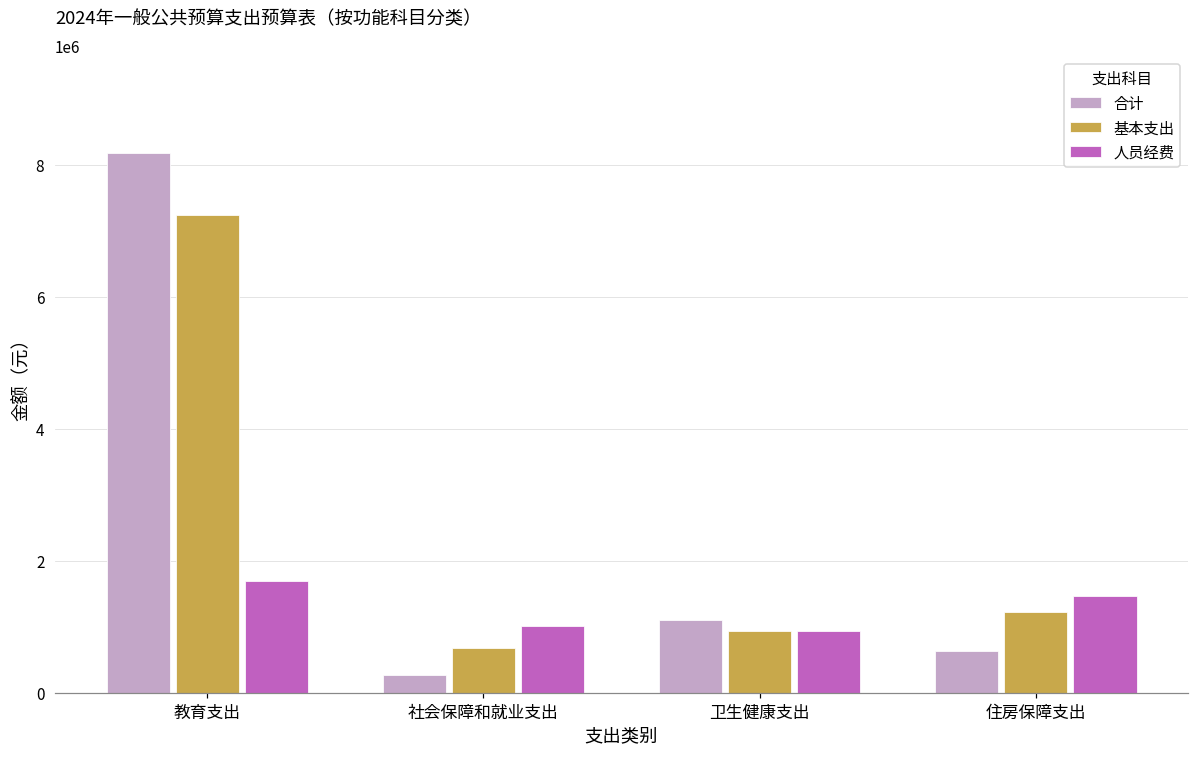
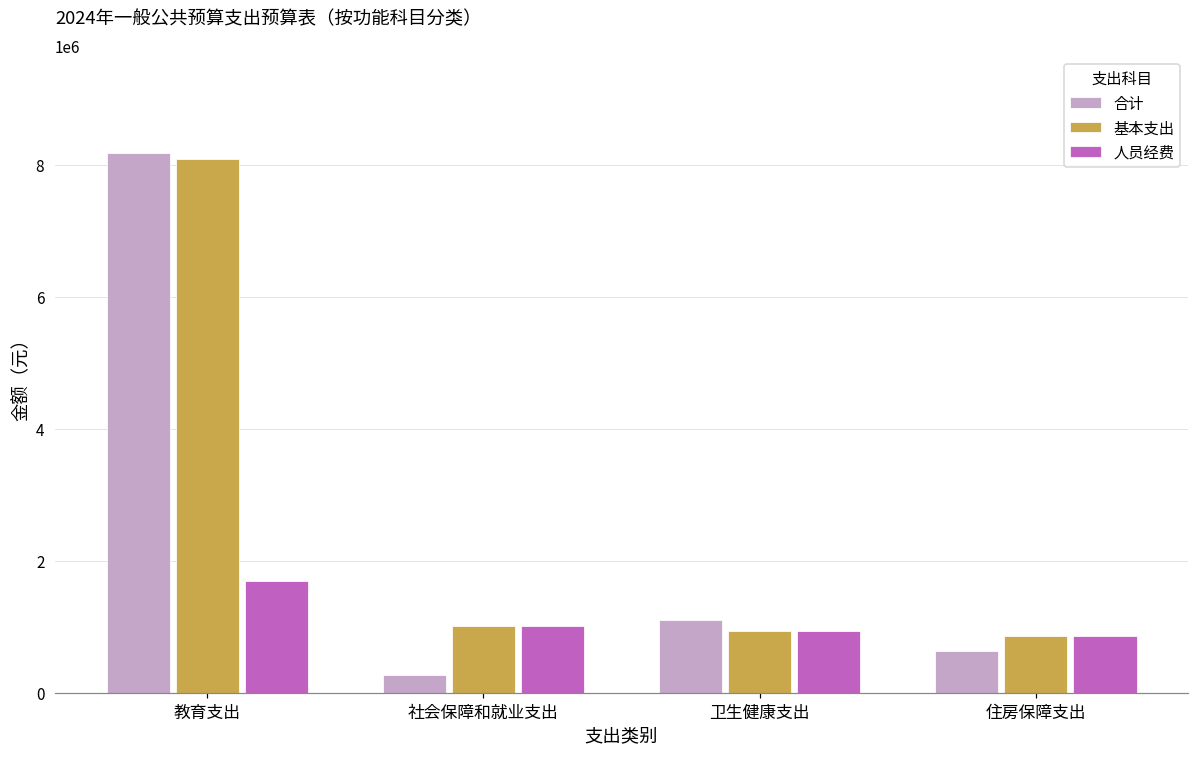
基本支出, 教育支出: 7200000 -> 8100000
基本支出, 社会保障和就业支出: 700000 -> 1000000
基本支出, 住房保障支出: 1200000 -> 900000
人员经费, 住房保障支出: 1500000 -> 900000
